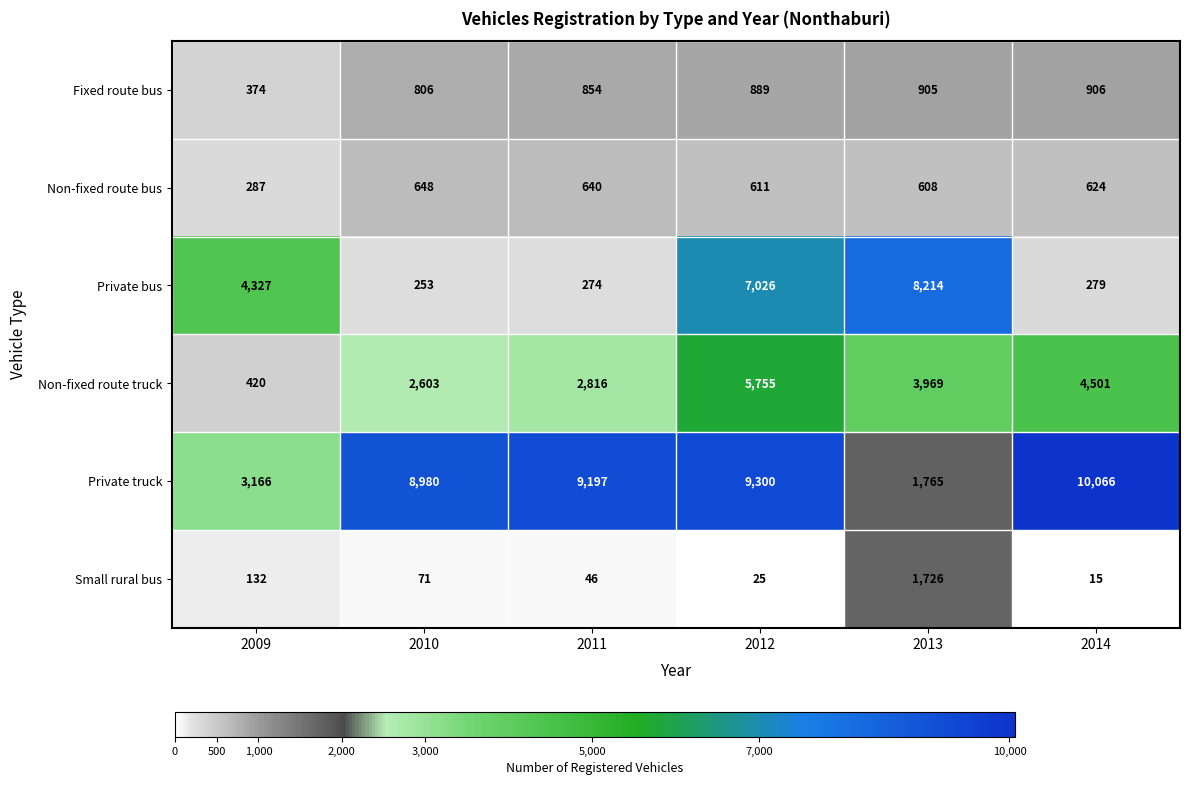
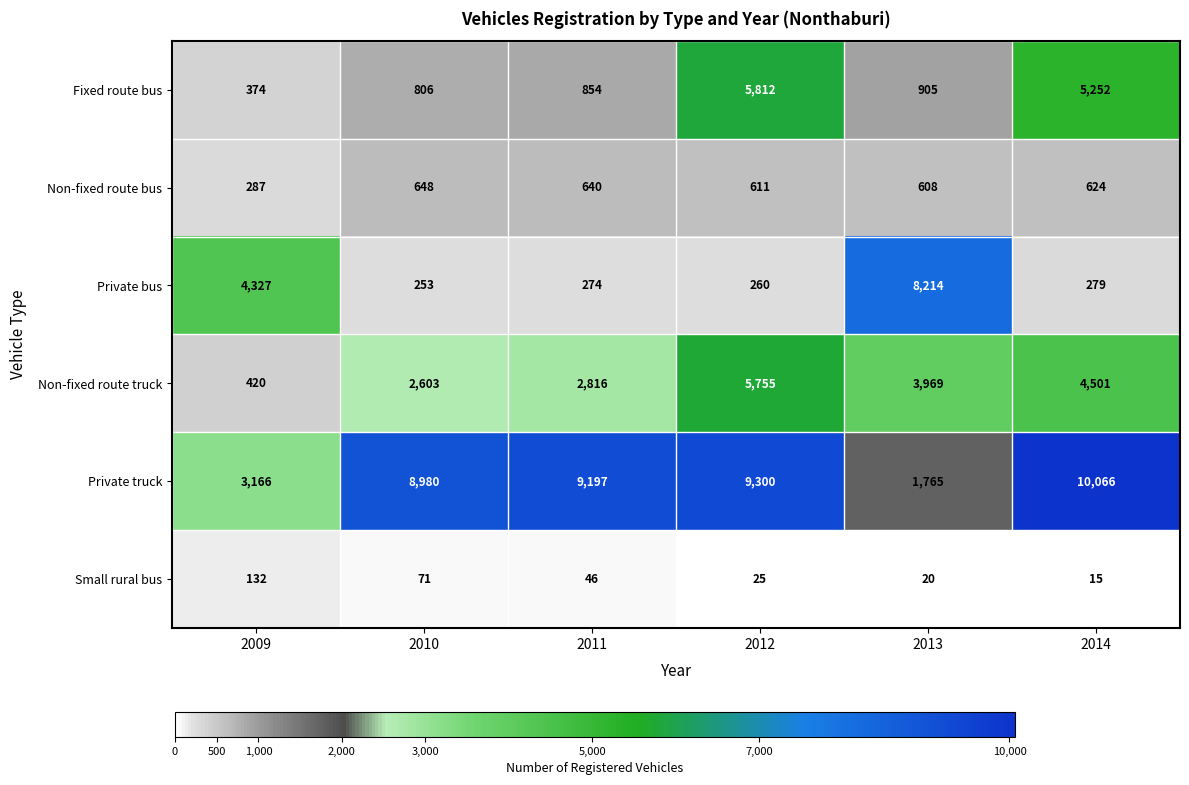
Fixed route bus, 2012: 889 -> 5,812
Fixed route bus, 2014: 906 -> 5,252
Private bus, 2012: 7,026 -> 260
Small rural bus, 2013: 1,726 -> 20
